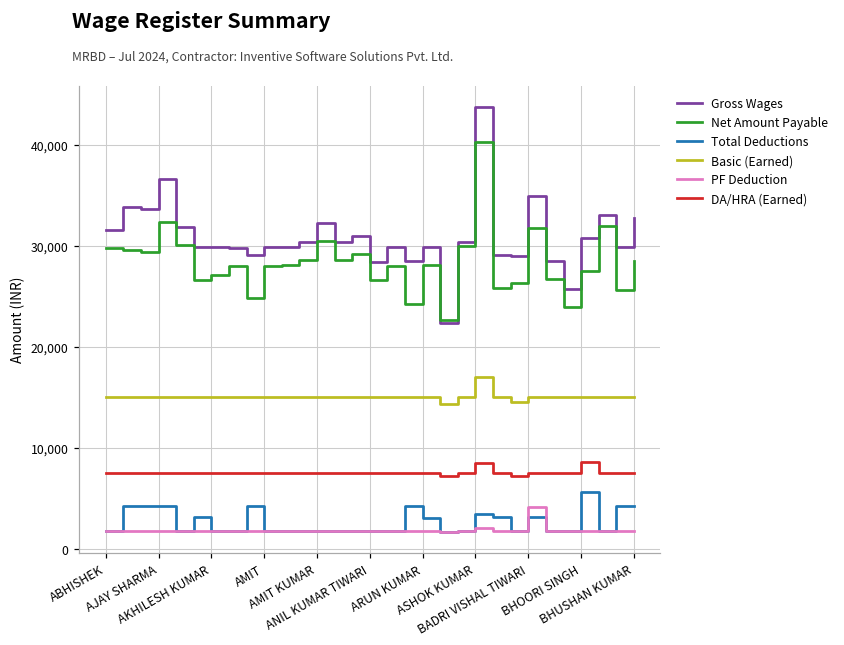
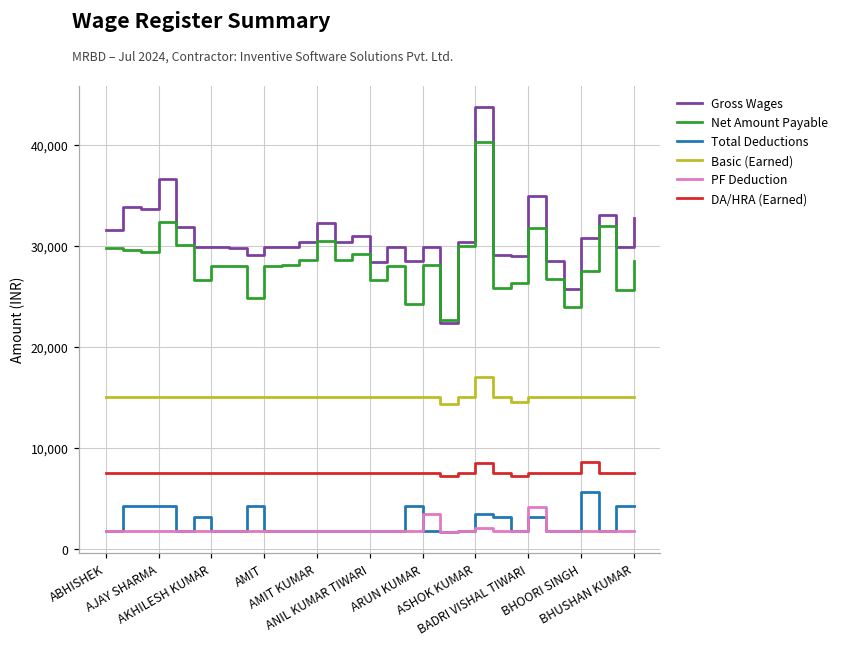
Net Amount Payable, AKHILESH KUMAR: 27,000 -> 28,000
Total Deductions, ARUN KUMAR: 3,000 -> 2,000
PF Deduction, ARUN KUMAR: 2,000 -> 3,000
